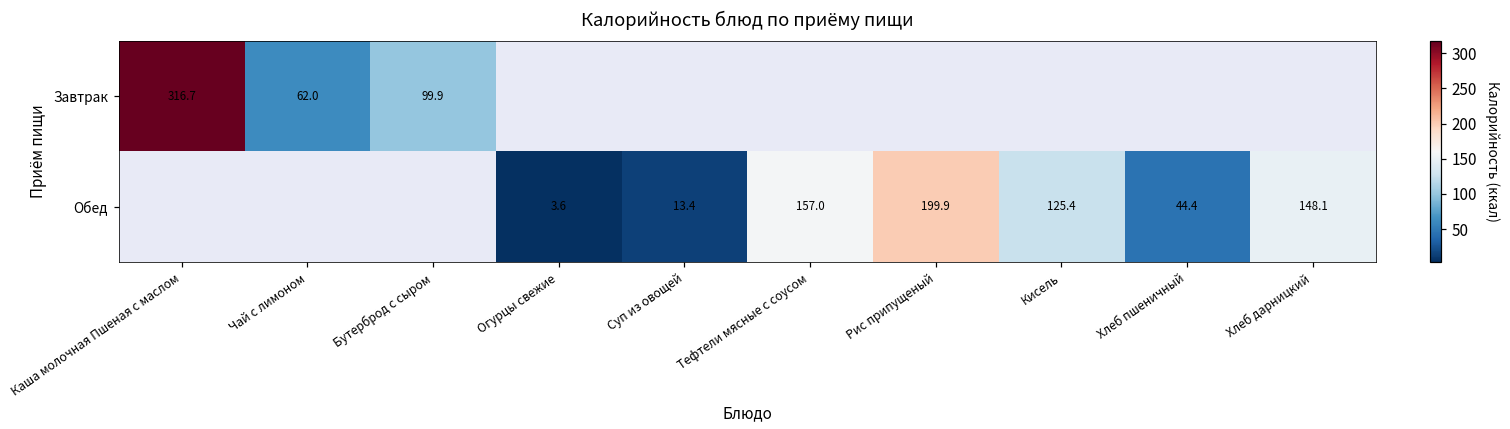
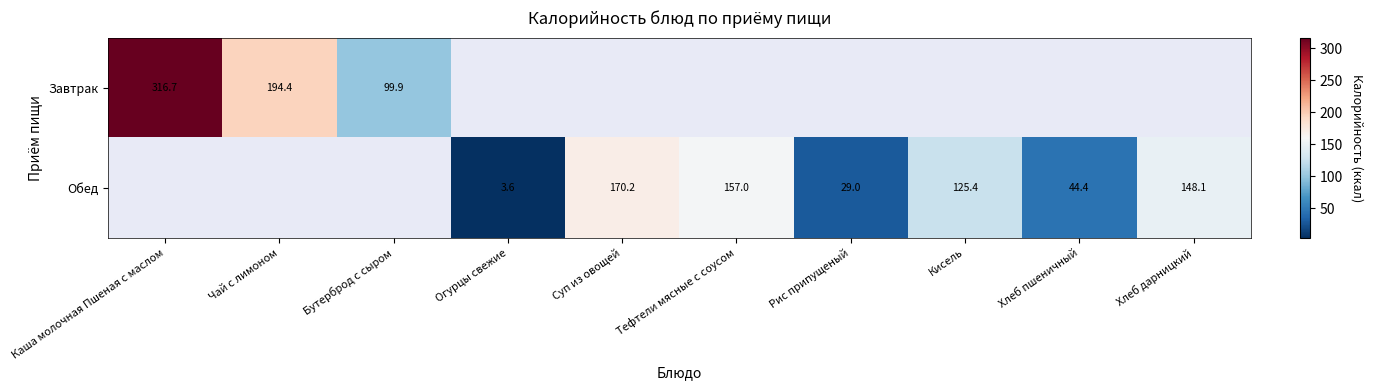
Завтрак, Чай с лимоном: 62.0 -> 194.4
Обед, Суп из овощей: 13.4 -> 170.2
Обед, Рис припущеный: 199.9 -> 29.0
